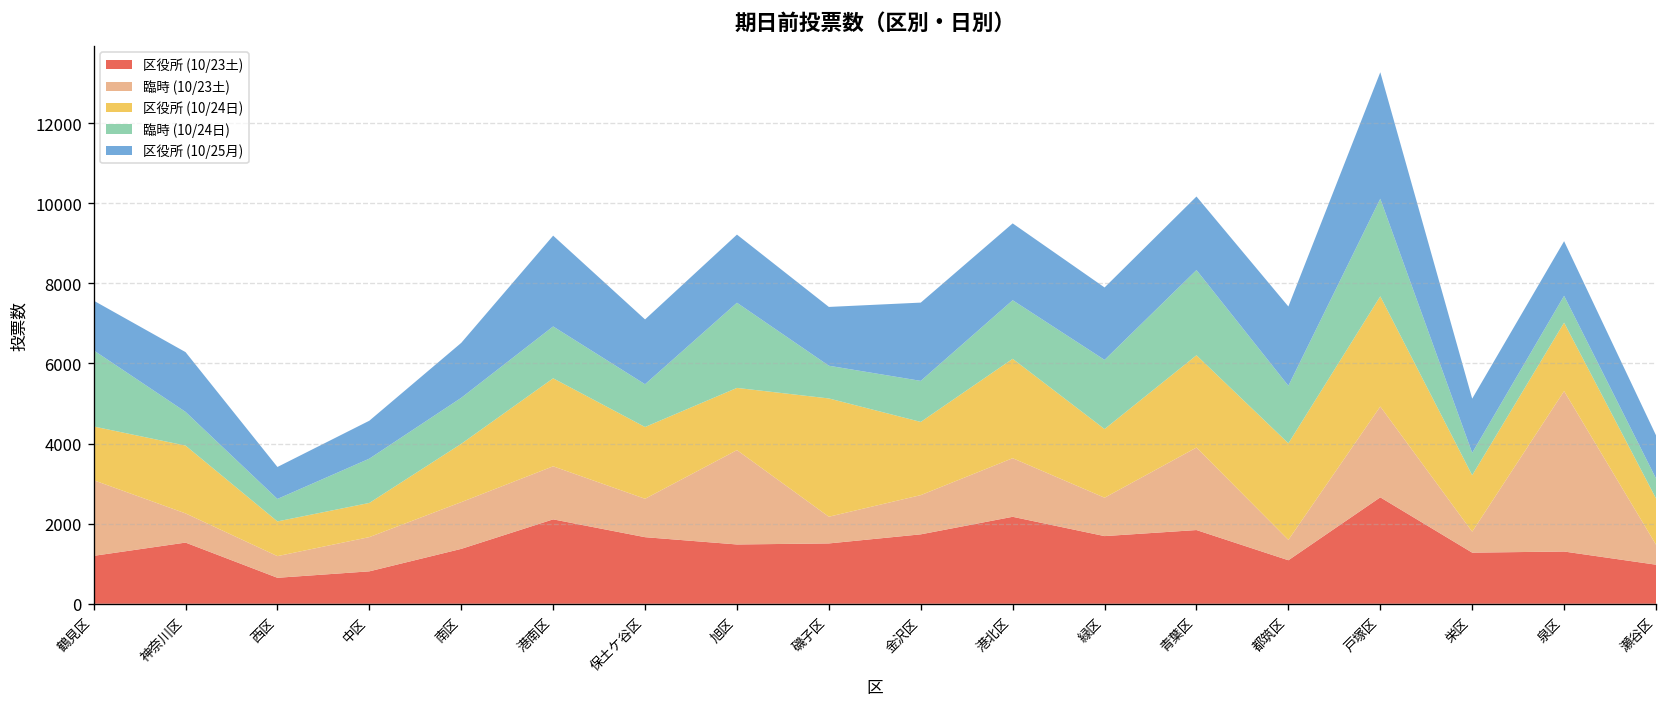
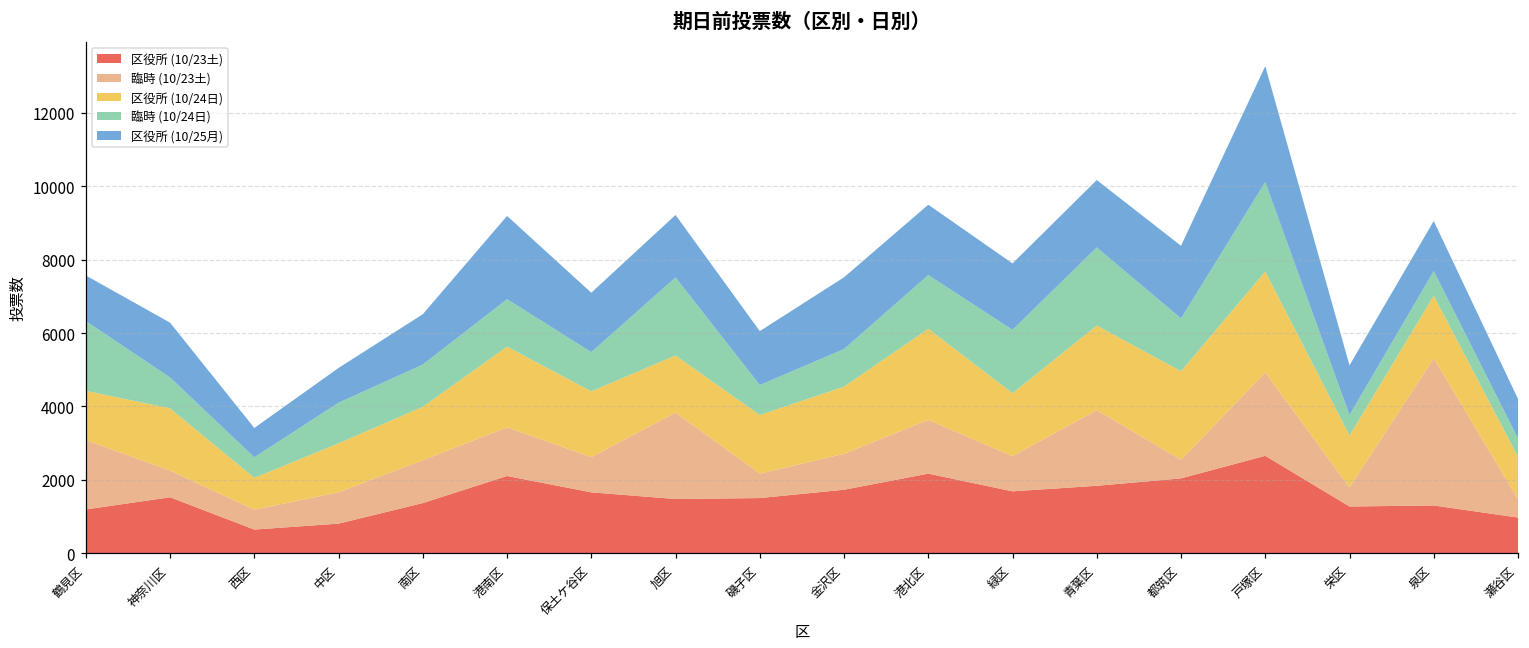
区役所 (10/24日), 中区: 900 -> 1300
区役所 (10/24日), 磯子区: 3000 -> 1600
区役所 (10/23土), 都筑区: 1100 -> 2000
